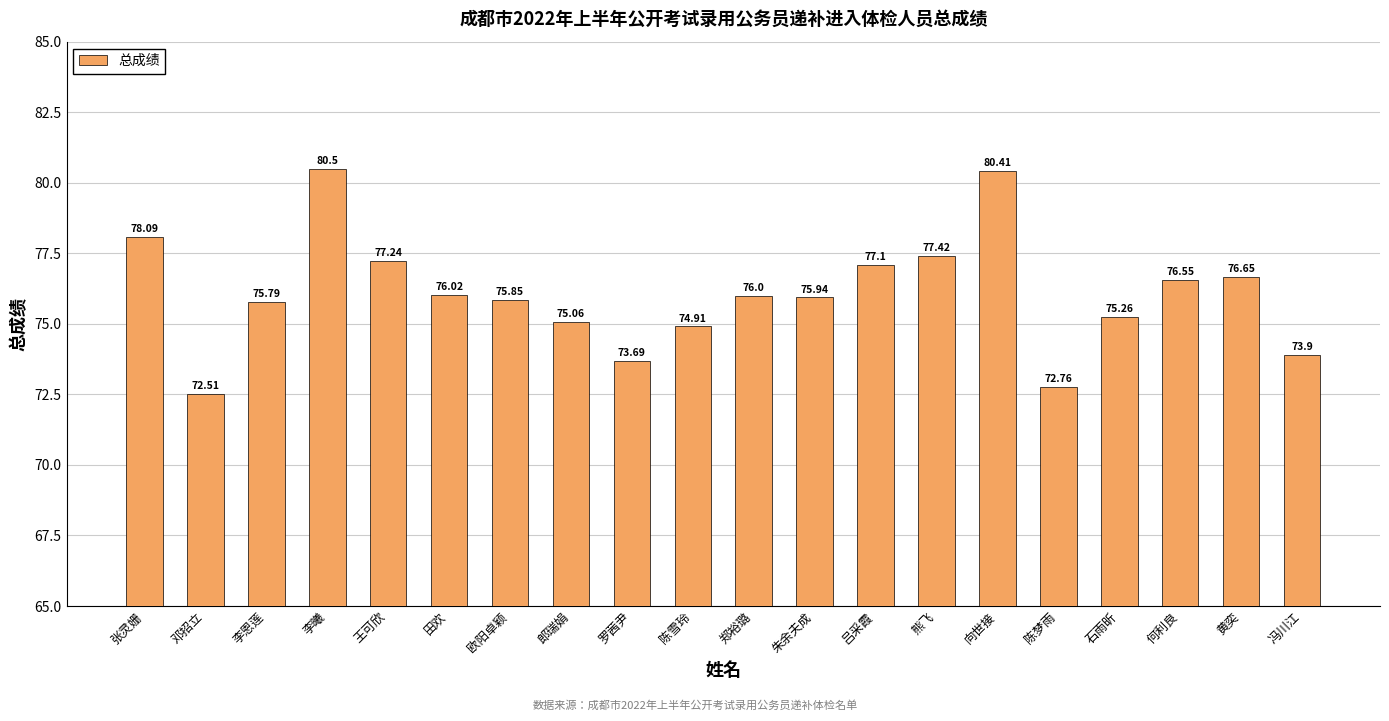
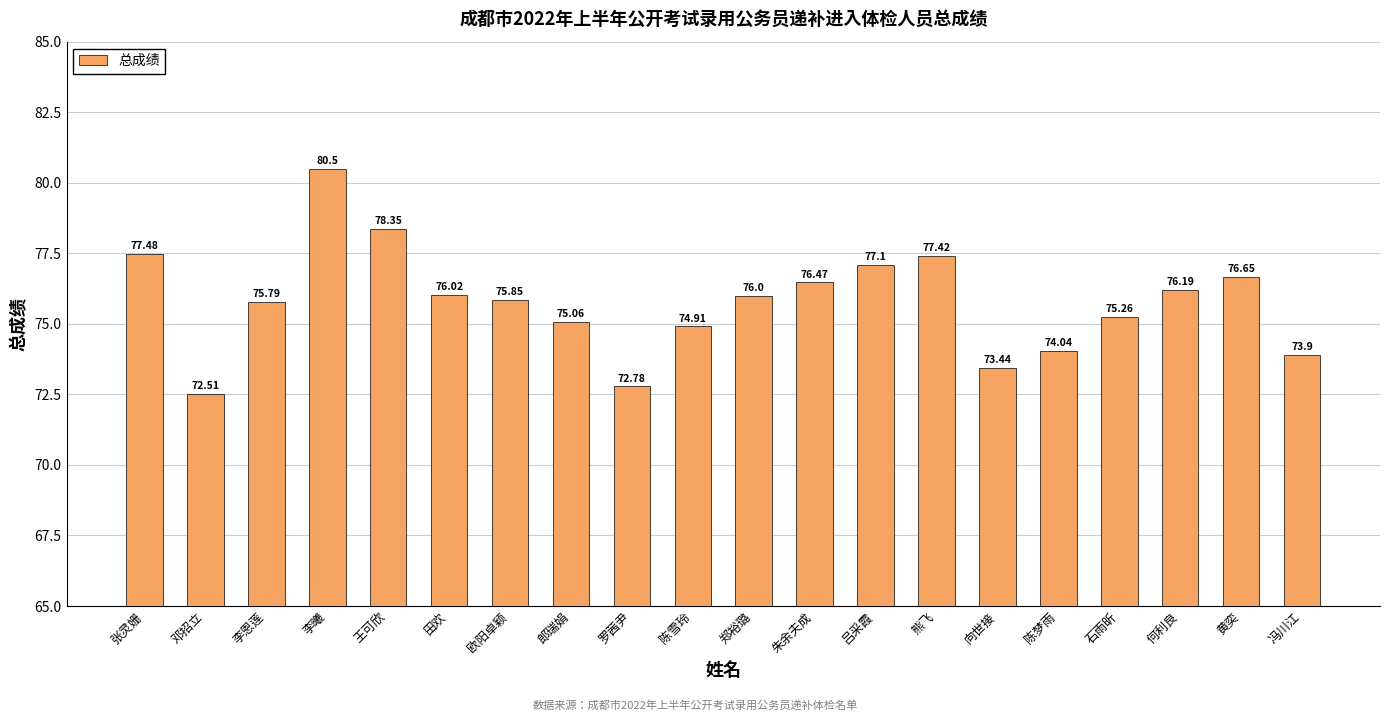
张灵姗: 78.09 -> 77.48
王可欣: 77.24 -> 78.35
罗茜尹: 73.69 -> 72.78
朱余夫成: 75.94 -> 76.47
向世接: 80.41 -> 73.44
陈梦雨: 72.76 -> 74.04
何利良: 76.55 -> 76.19
